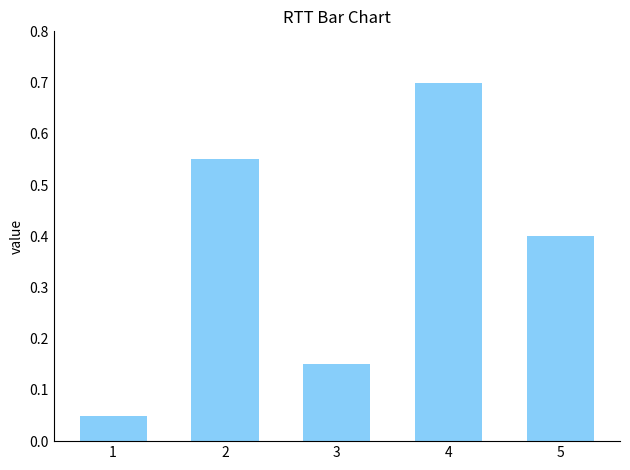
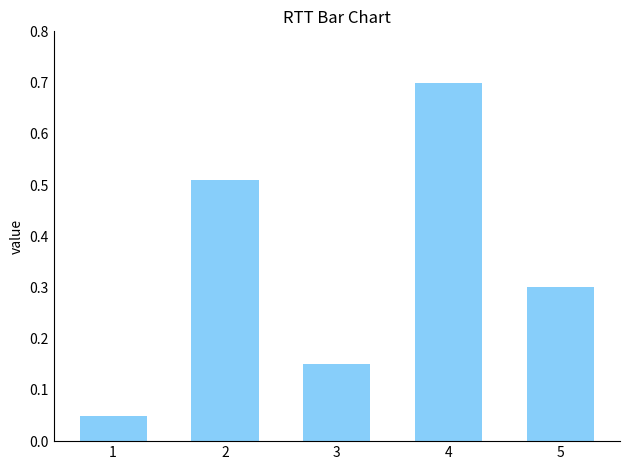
2: 0.55 -> 0.51
5: 0.4 -> 0.3
